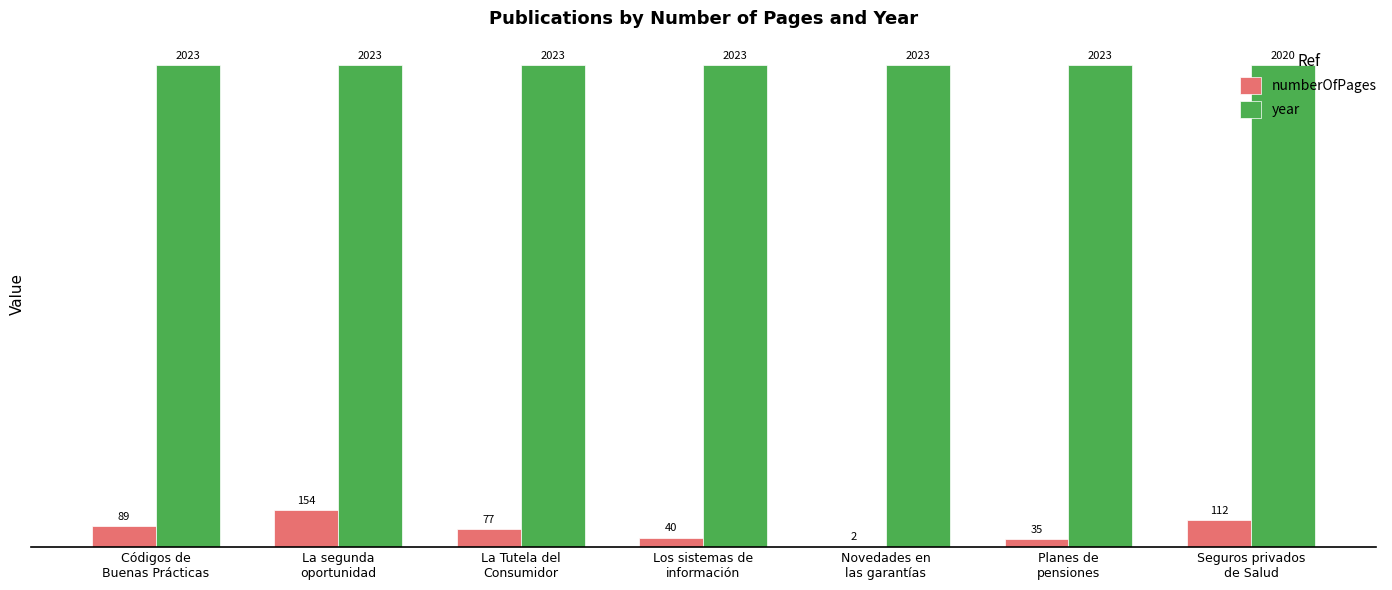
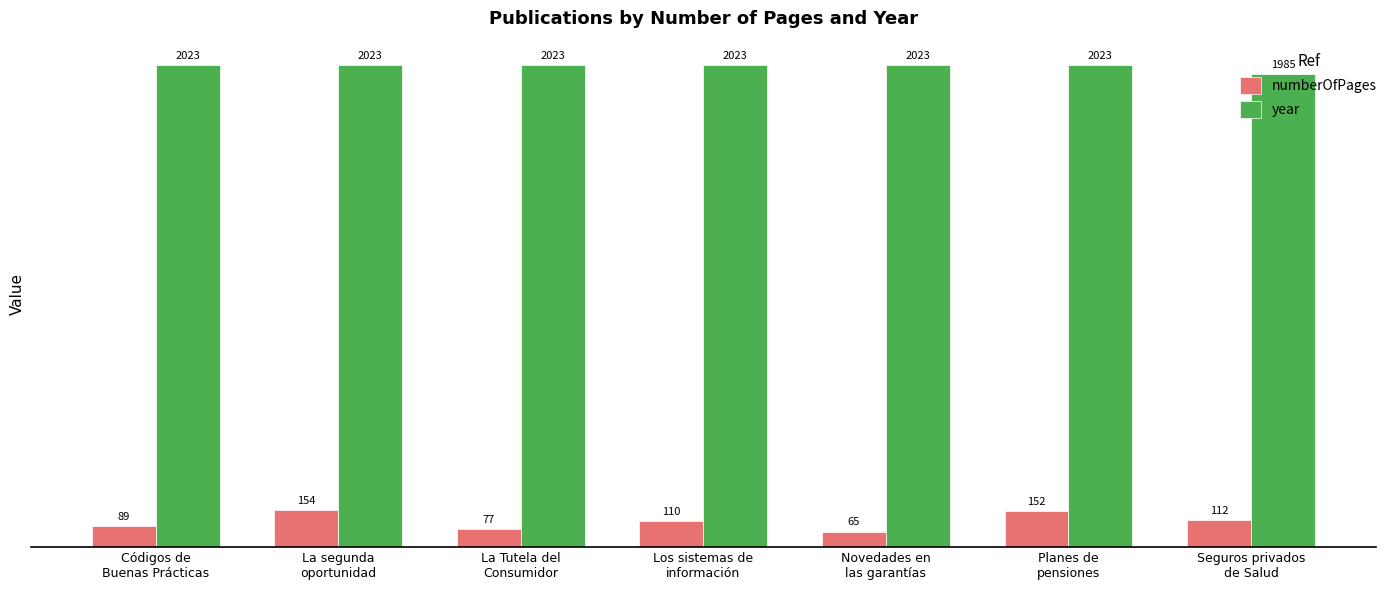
numberOfPages, Los sistemas de información: 40 -> 110
numberOfPages, Novedades en las garantías: 2 -> 65
numberOfPages, Planes de pensiones: 35 -> 152
year, Seguros privados de Salud: 2020 -> 1985
